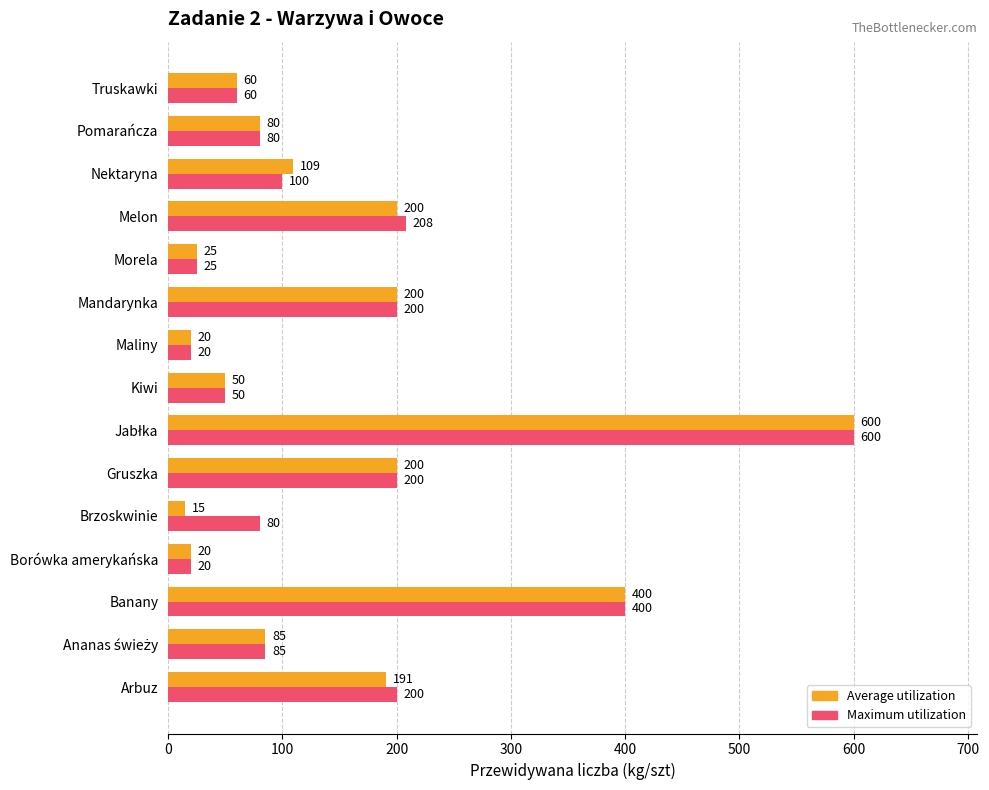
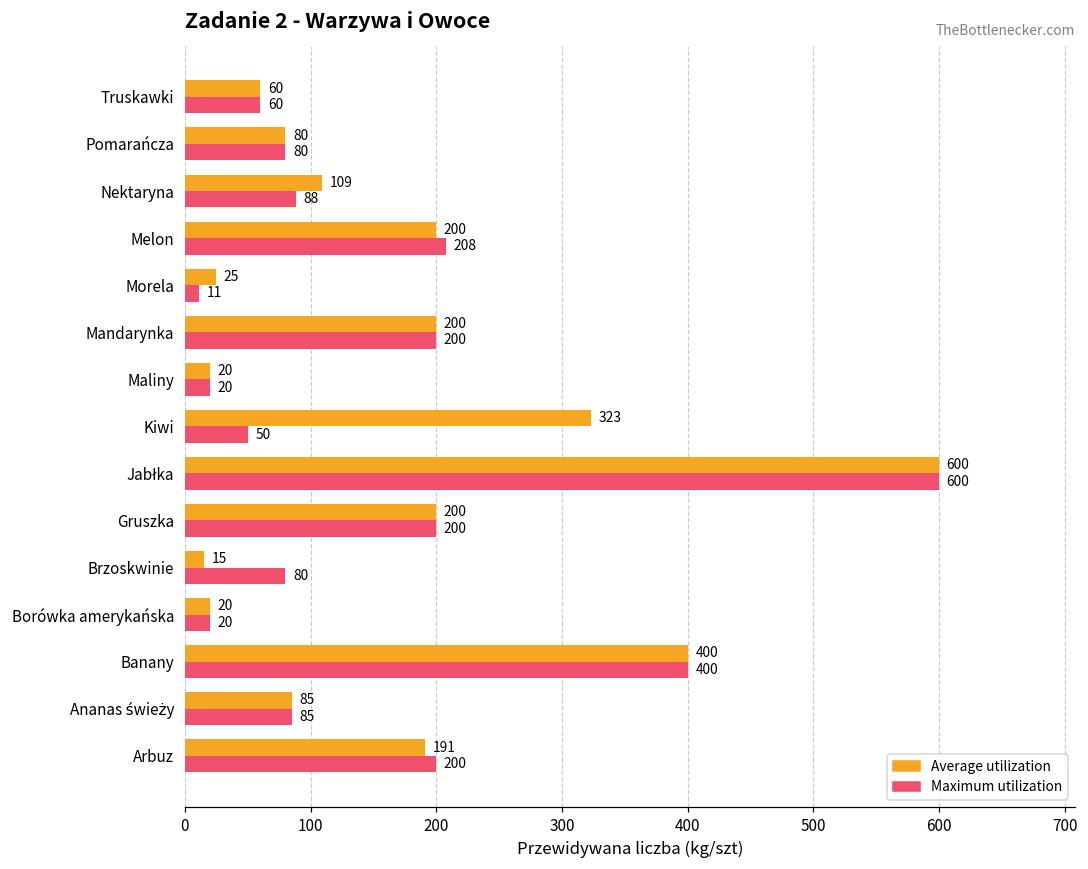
Maximum utilization, Nektaryna: 100 -> 88
Maximum utilization, Morela: 25 -> 11
Average utilization, Kiwi: 50 -> 323
